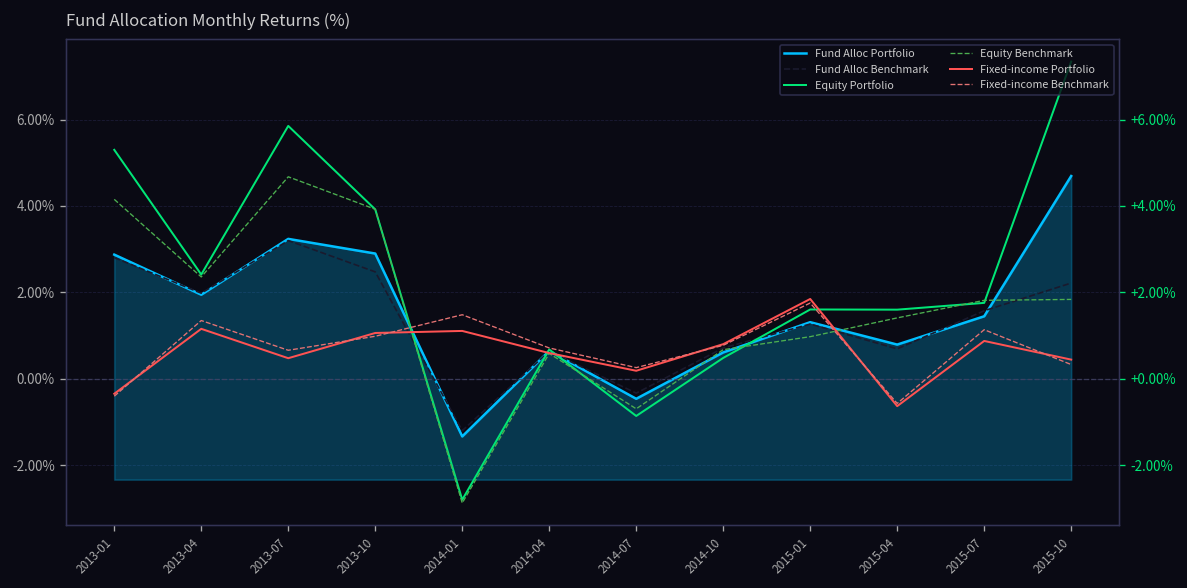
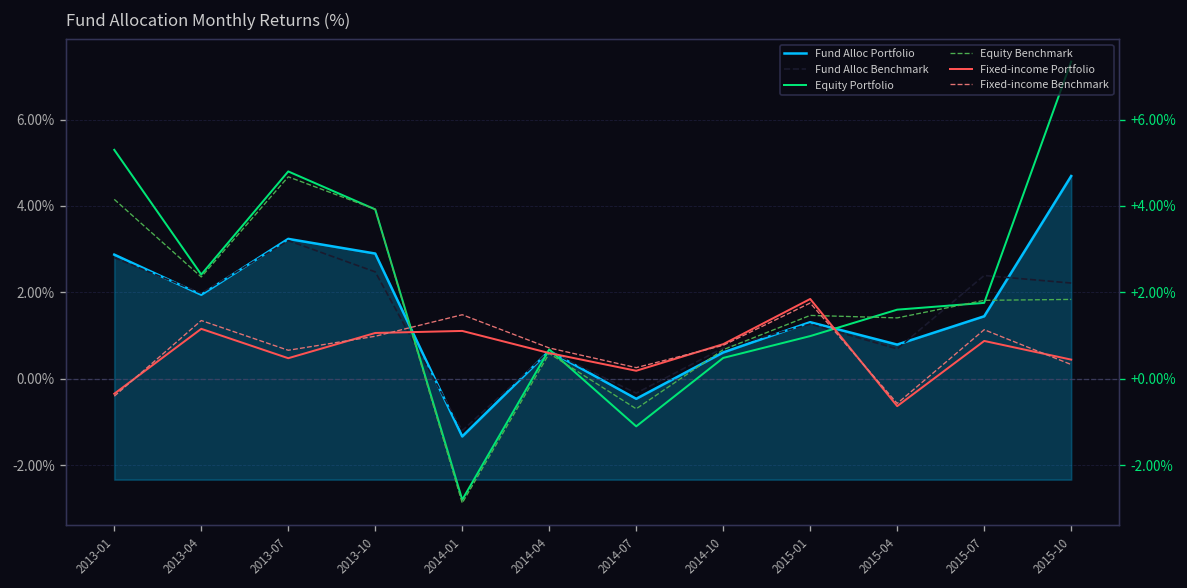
Equity Portfolio, 2013-07: 5.9% -> 4.8%
Equity Portfolio, 2014-07: -0.9% -> -1.1%
Equity Portfolio, 2015-01: 1.6% -> 1.0%
Equity Benchmark, 2015-01: 1.0% -> 1.5%
Fund Alloc Benchmark, 2015-07: 1.6% -> 2.4%
